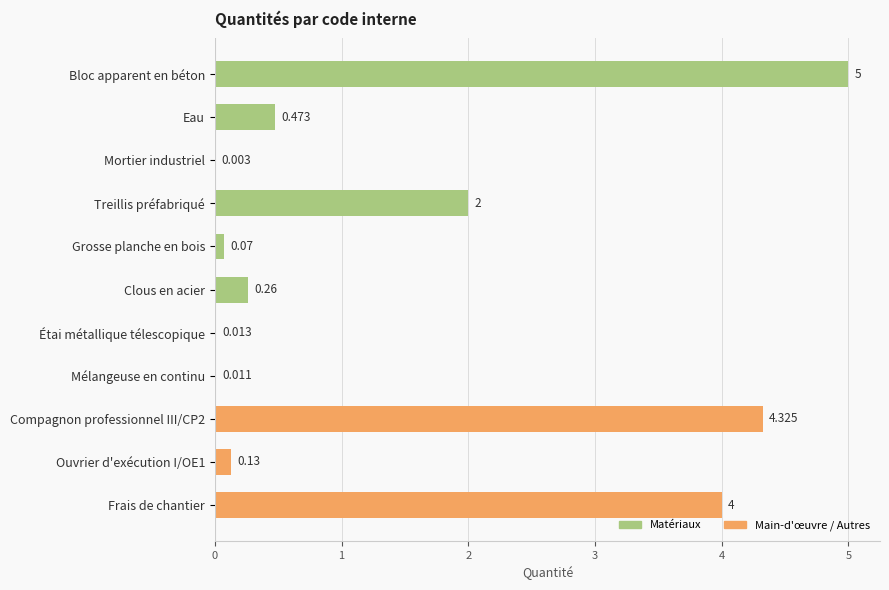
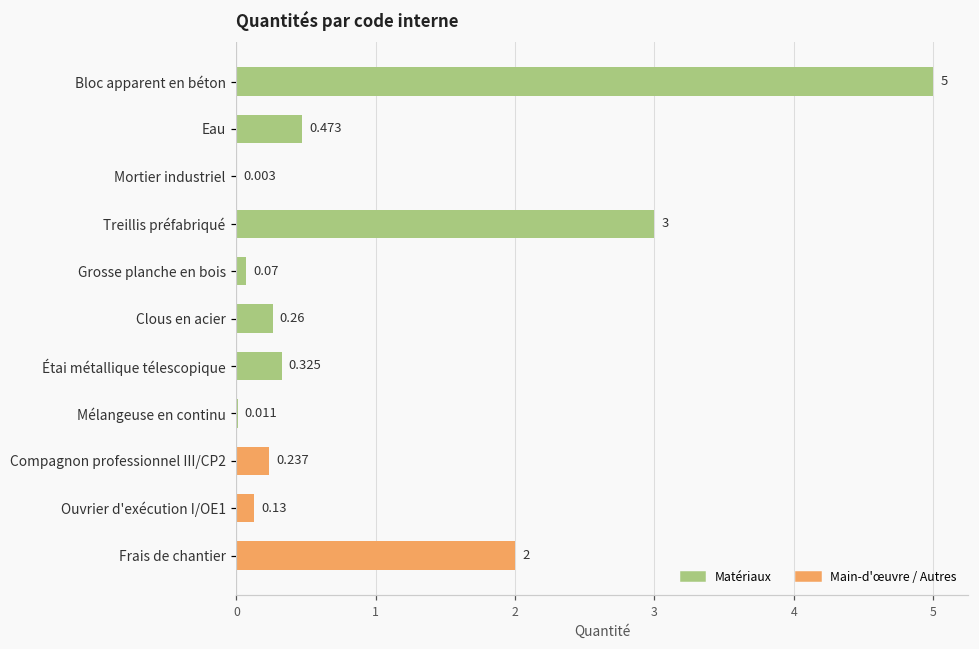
Treillis préfabriqué: 2 -> 3
Étai métallique télescopique: 0.013 -> 0.325
Compagnon professionnel III/CP2: 4.325 -> 0.237
Frais de chantier: 4 -> 2
